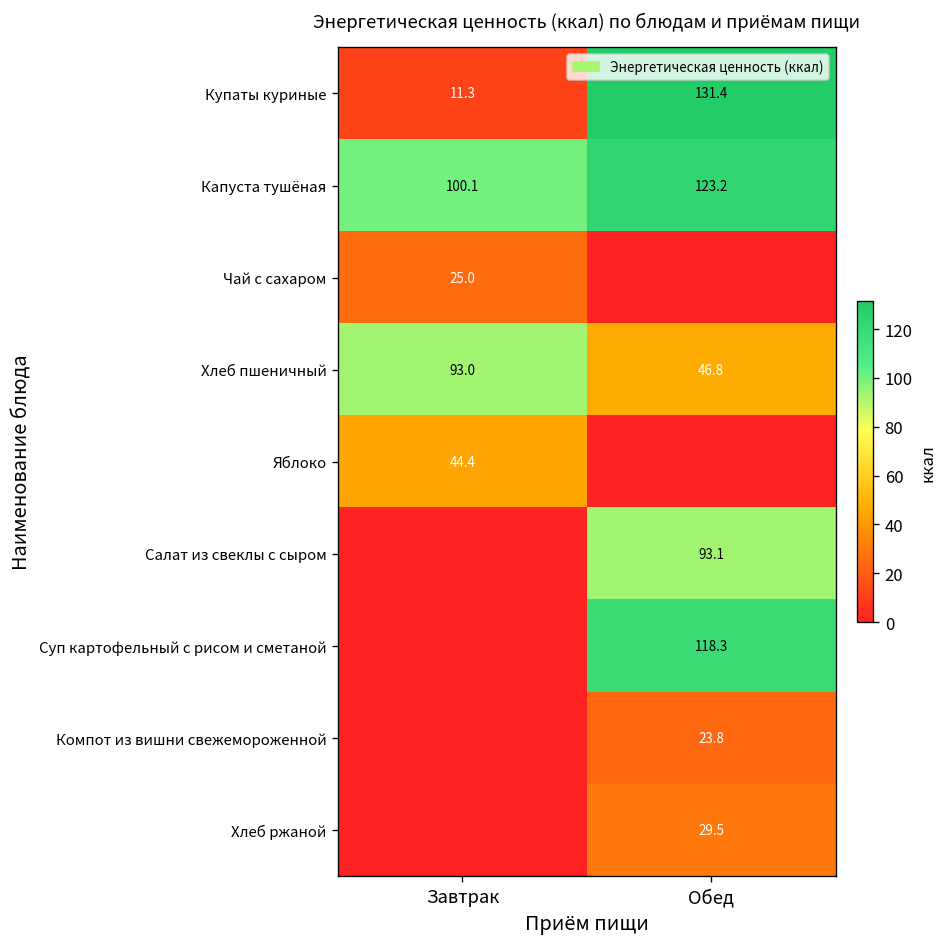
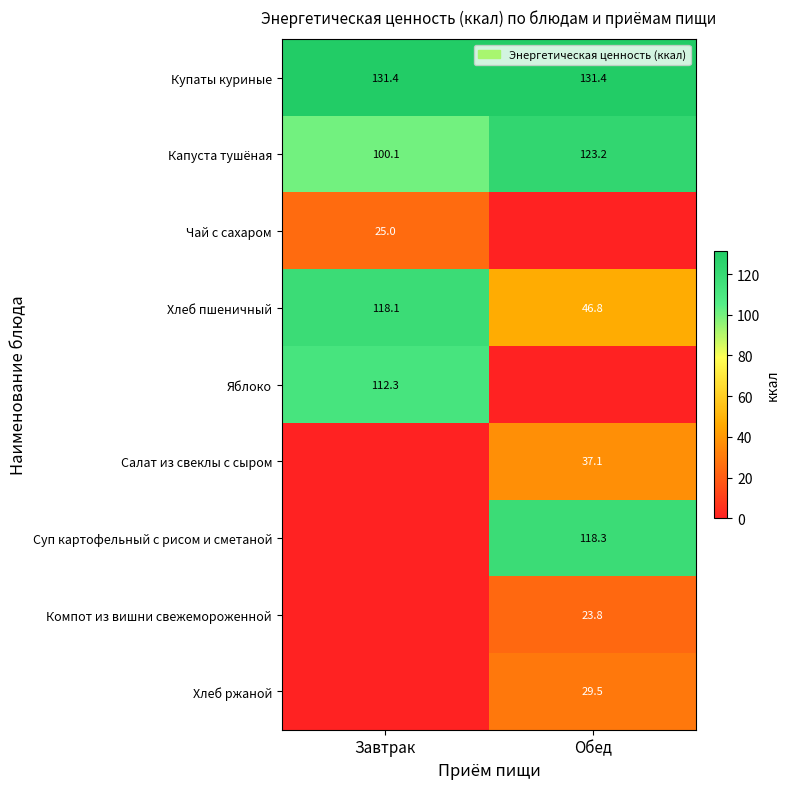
Купаты куриные, Завтрак: 11.3 -> 131.4
Хлеб пшеничный, Завтрак: 93.0 -> 118.1
Яблоко, Завтрак: 44.4 -> 112.3
Салат из свеклы с сыром, Обед: 93.1 -> 37.1
